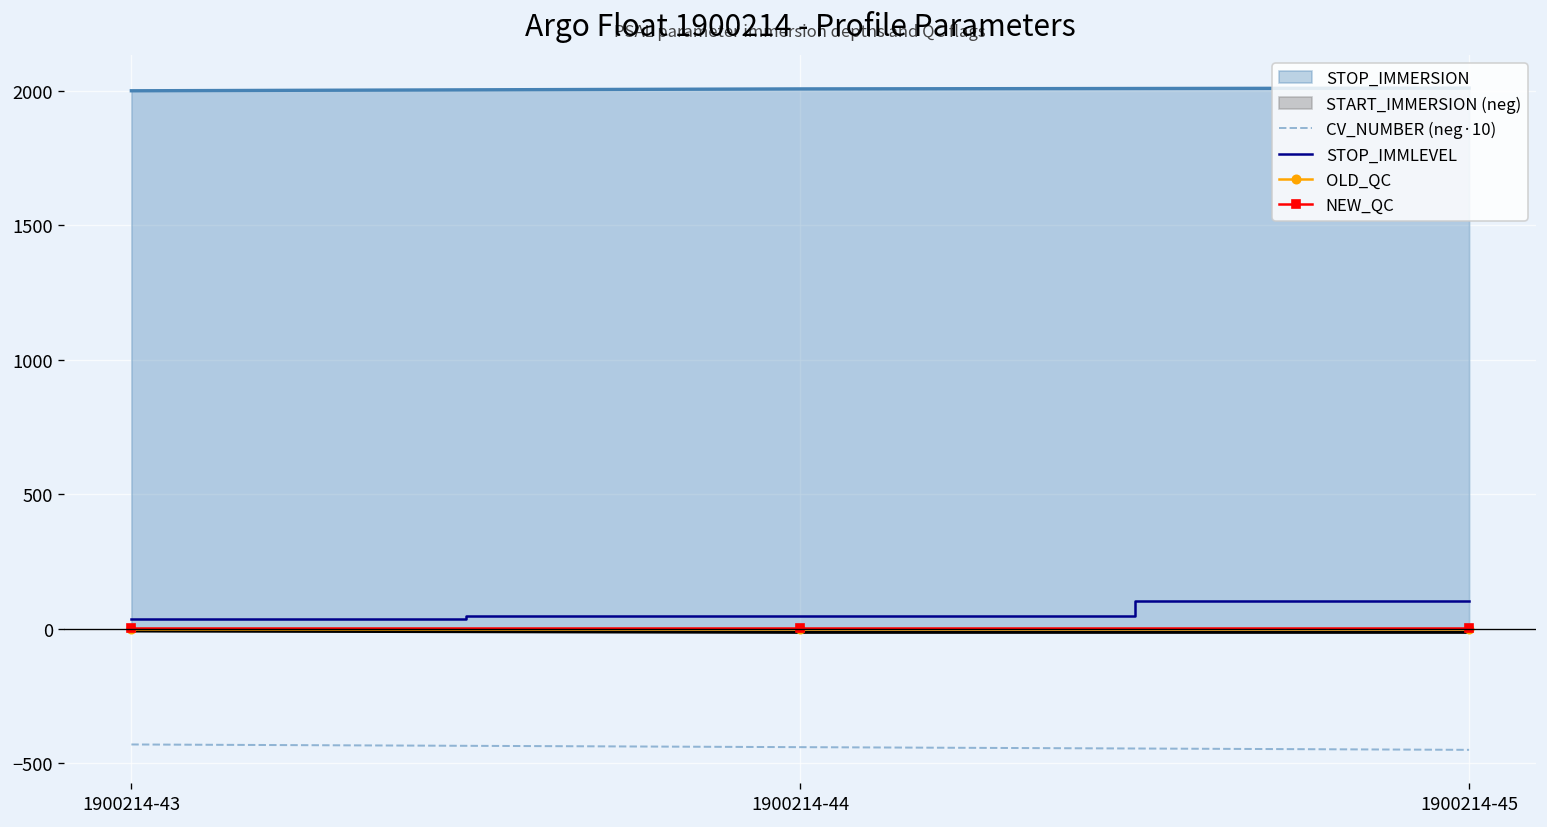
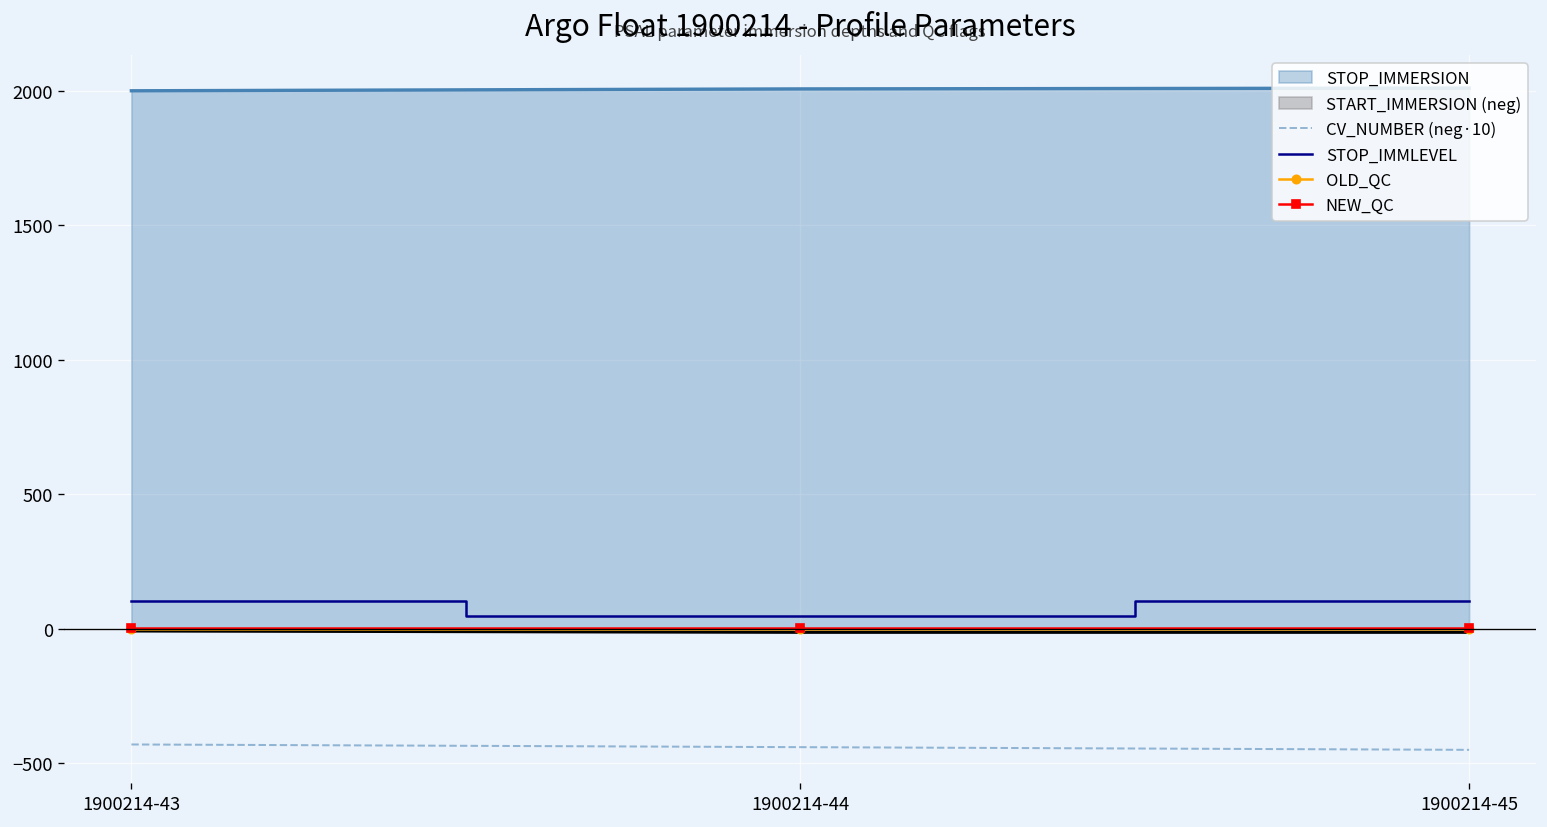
STOP_IMMLEVEL, 1900214-43: 40 -> 100
